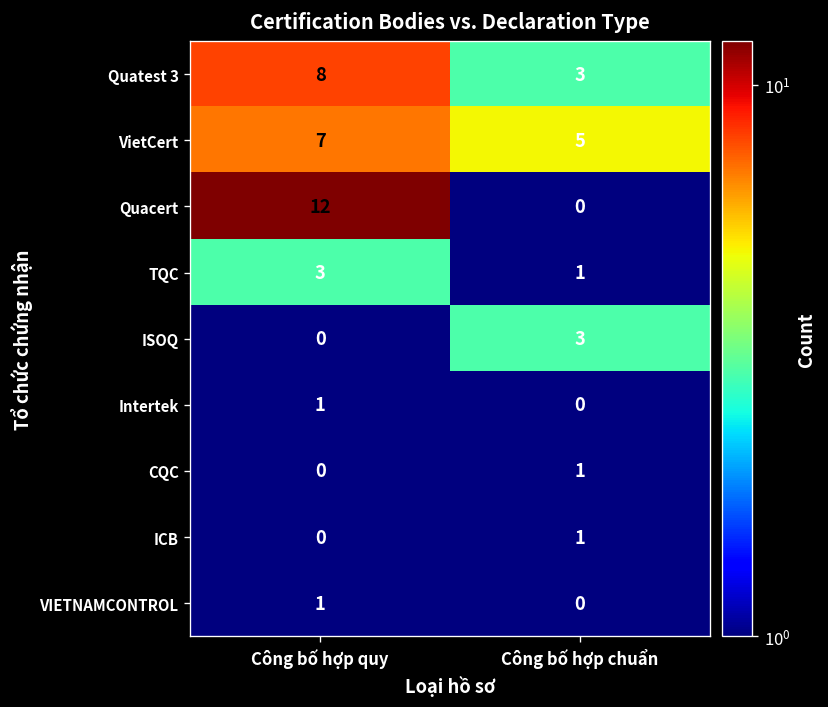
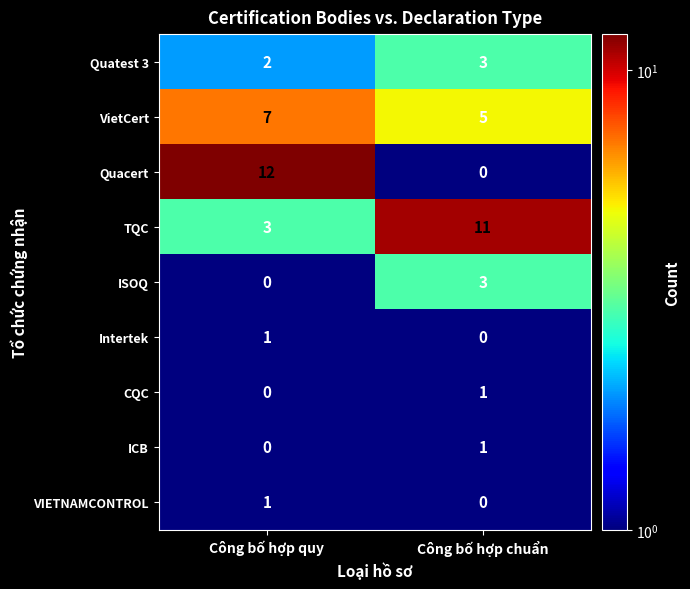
Quatest 3, Công bố hợp quy: 8 -> 2
TQC, Công bố hợp chuẩn: 1 -> 11
